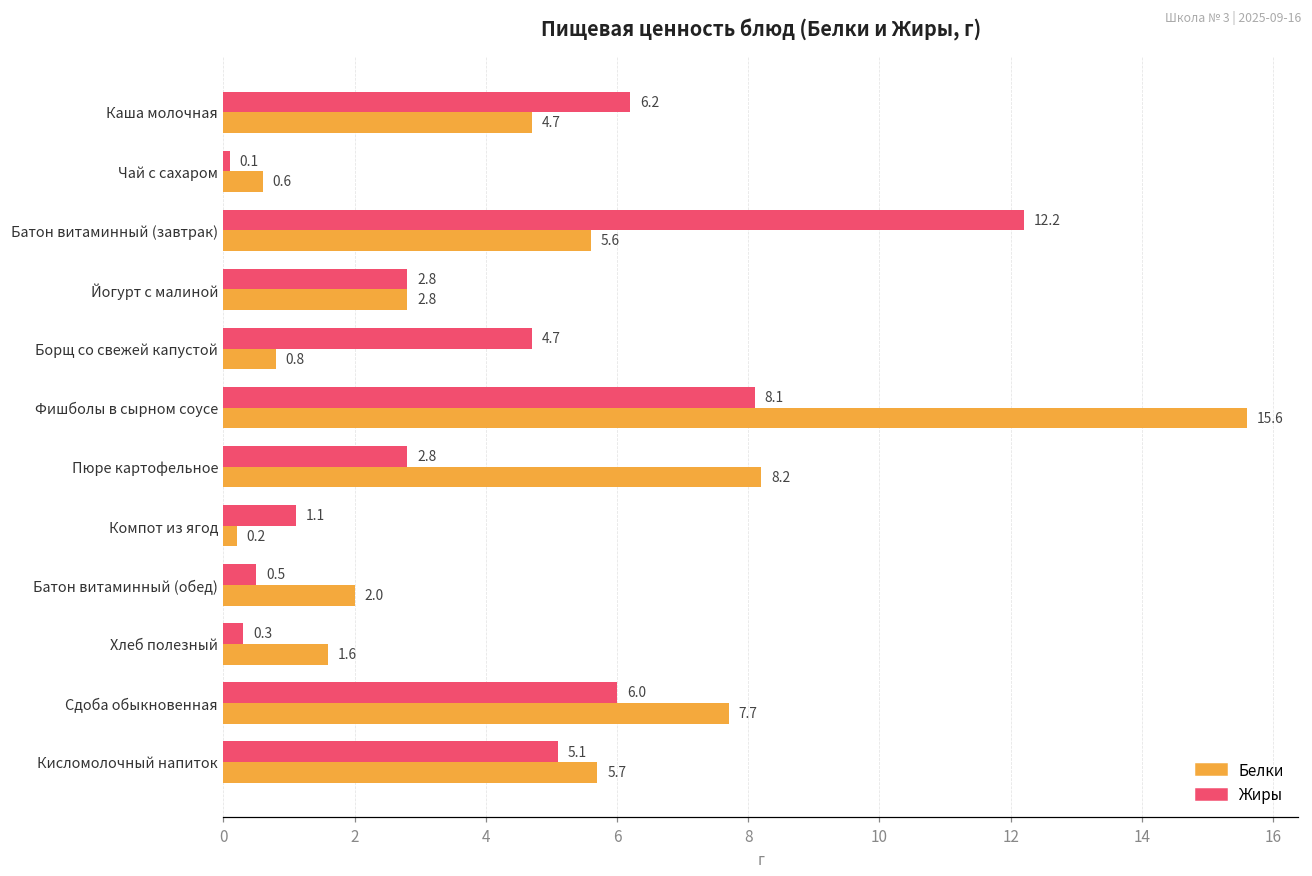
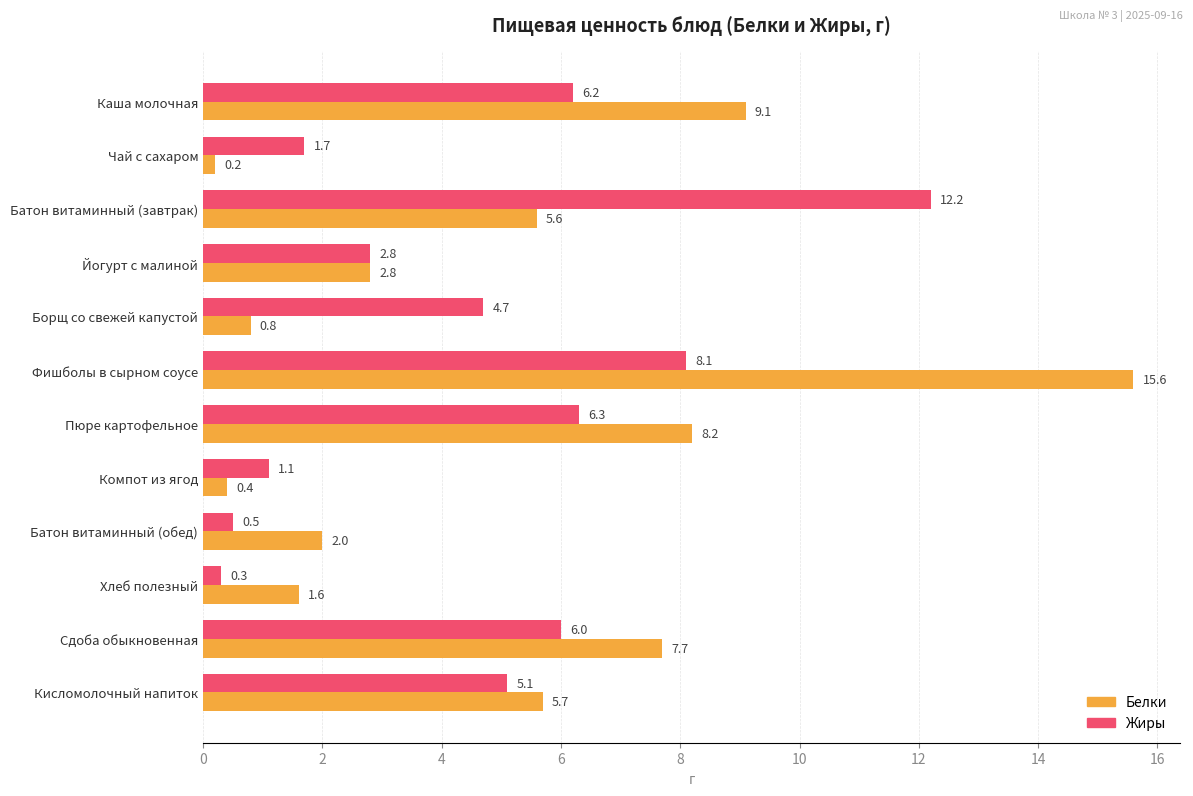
Белки, Каша молочная: 4.7 -> 9.1
Жиры, Чай с сахаром: 0.1 -> 1.7
Белки, Чай с сахаром: 0.6 -> 0.2
Жиры, Пюре картофельное: 2.8 -> 6.3
Белки, Компот из ягод: 0.2 -> 0.4
